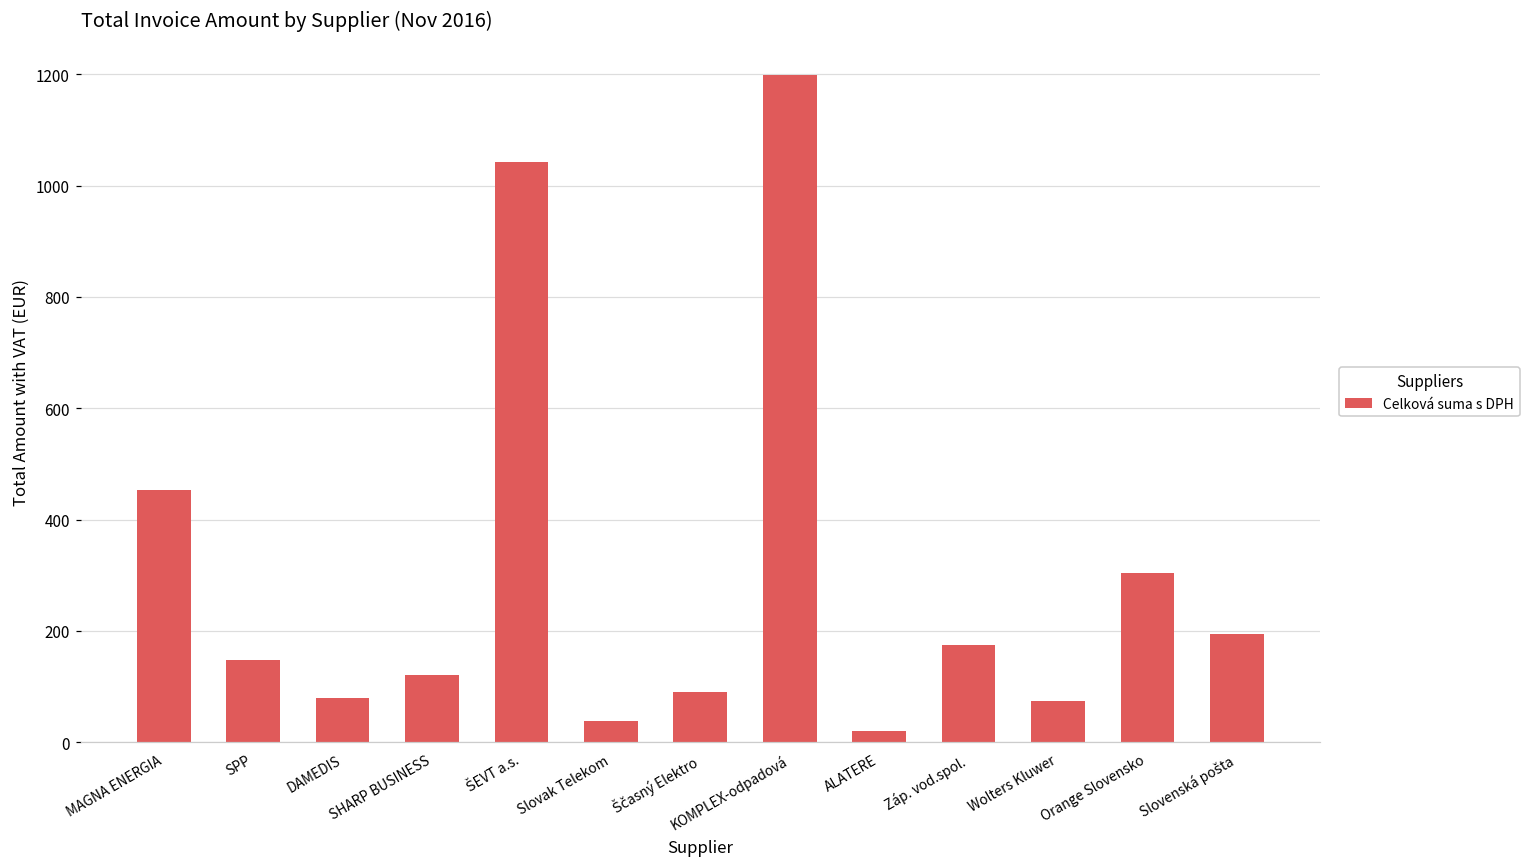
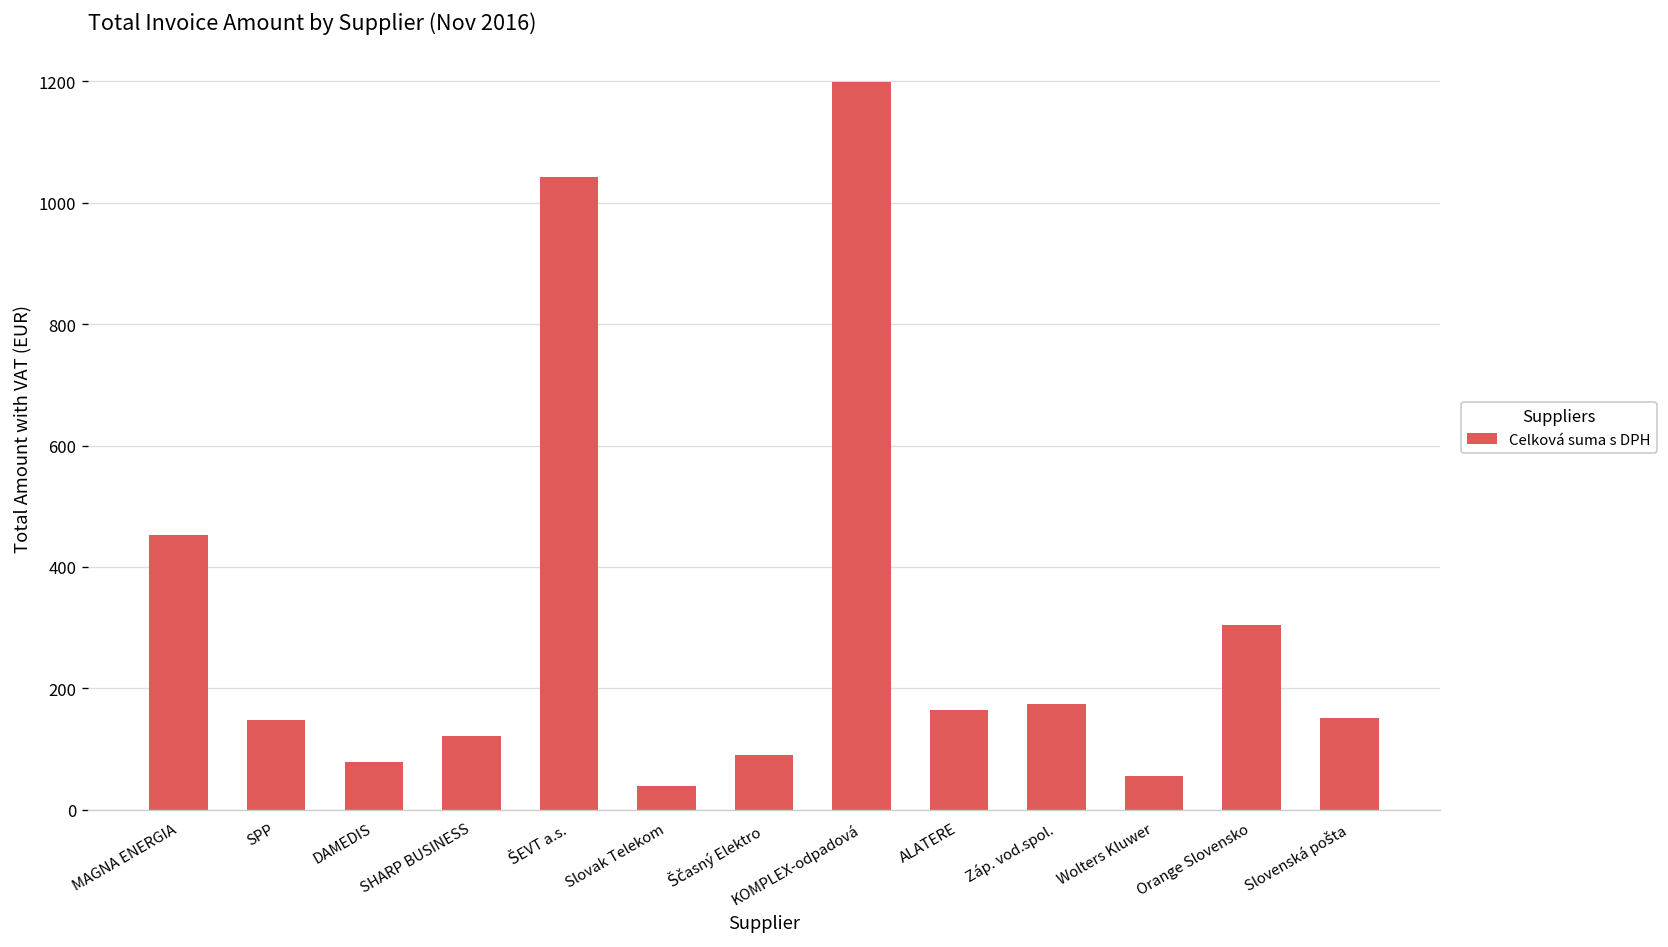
ALATERE: 20 -> 160
Wolters Kluwer: 70 -> 60
Slovenská pošta: 200 -> 150
